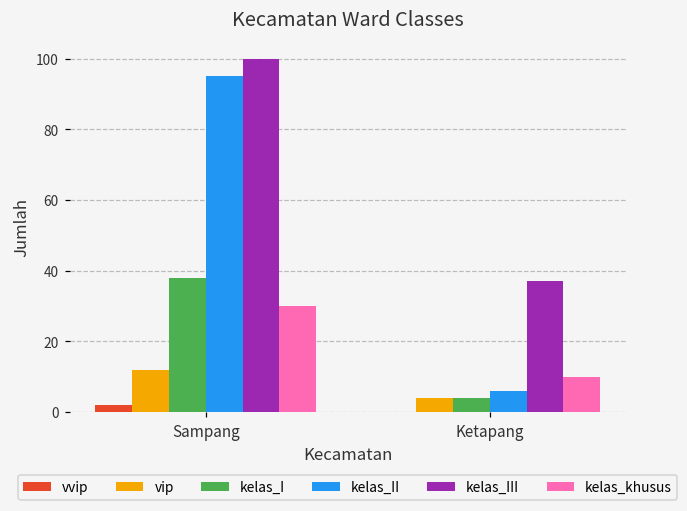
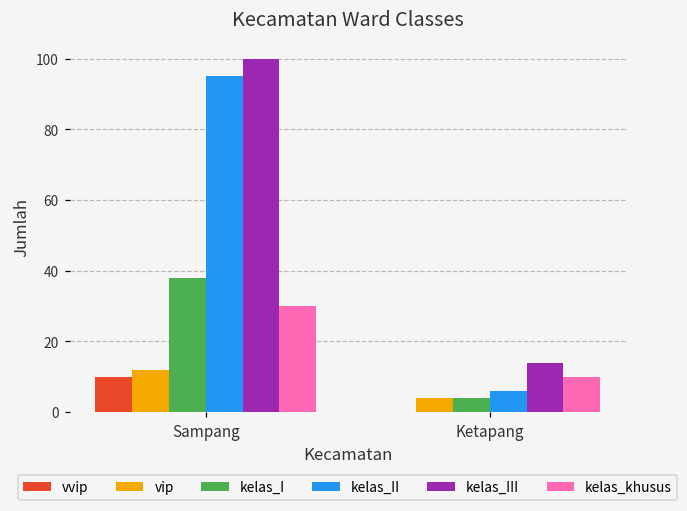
vvip, Sampang: 2 -> 10
kelas_III, Ketapang: 37 -> 14
